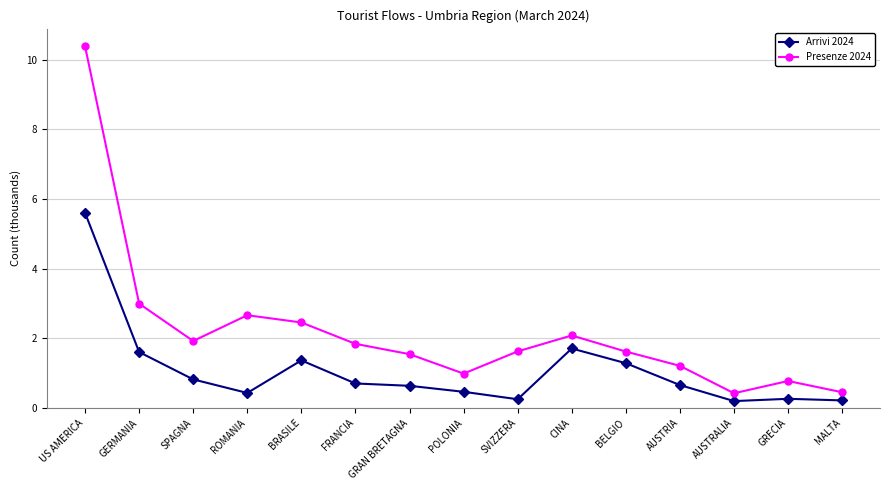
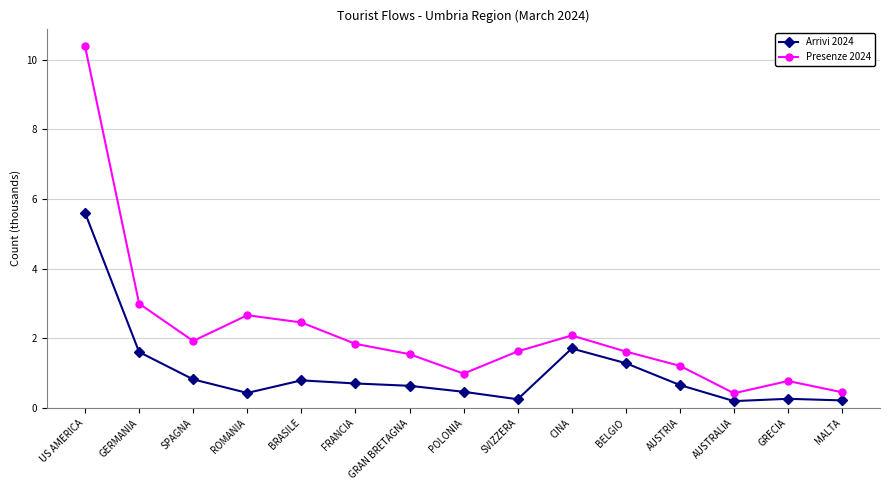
Arrivi 2024, BRASILE: 1.4 -> 0.8
